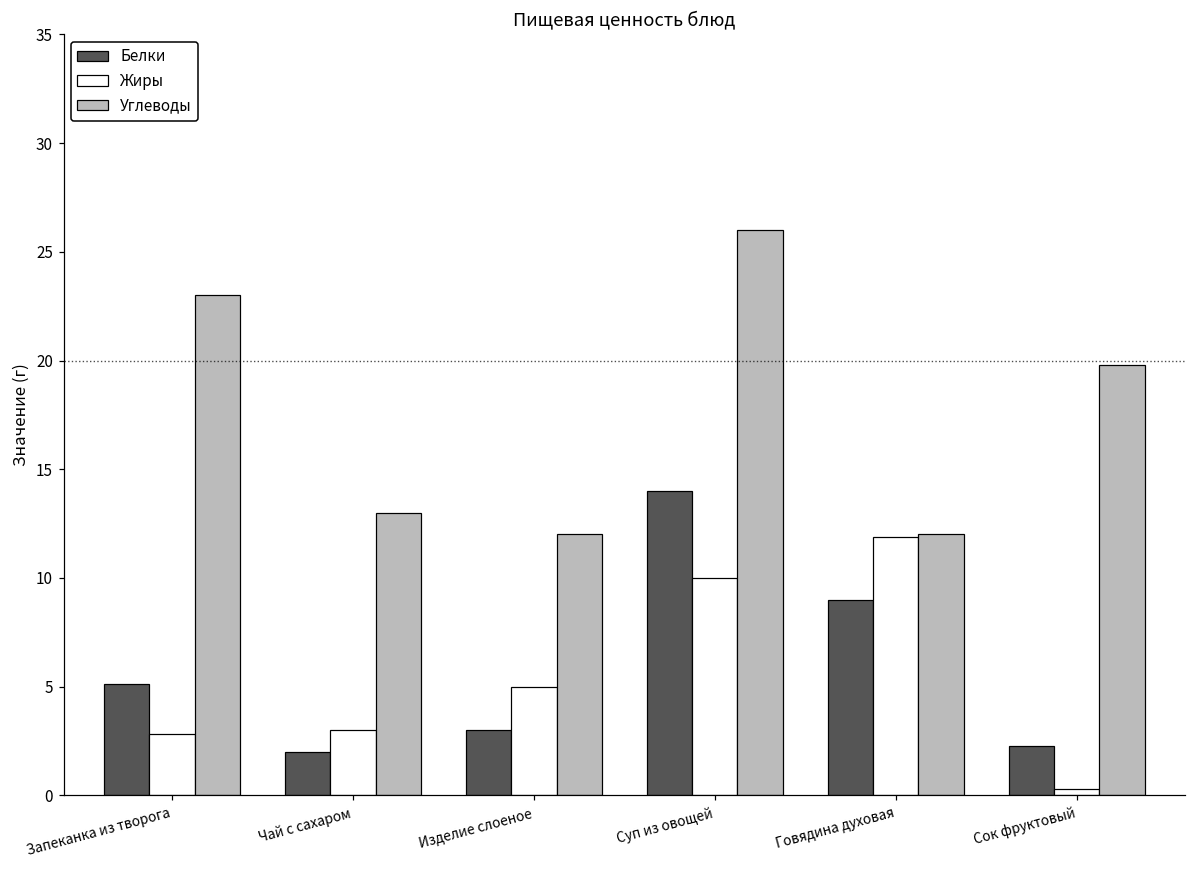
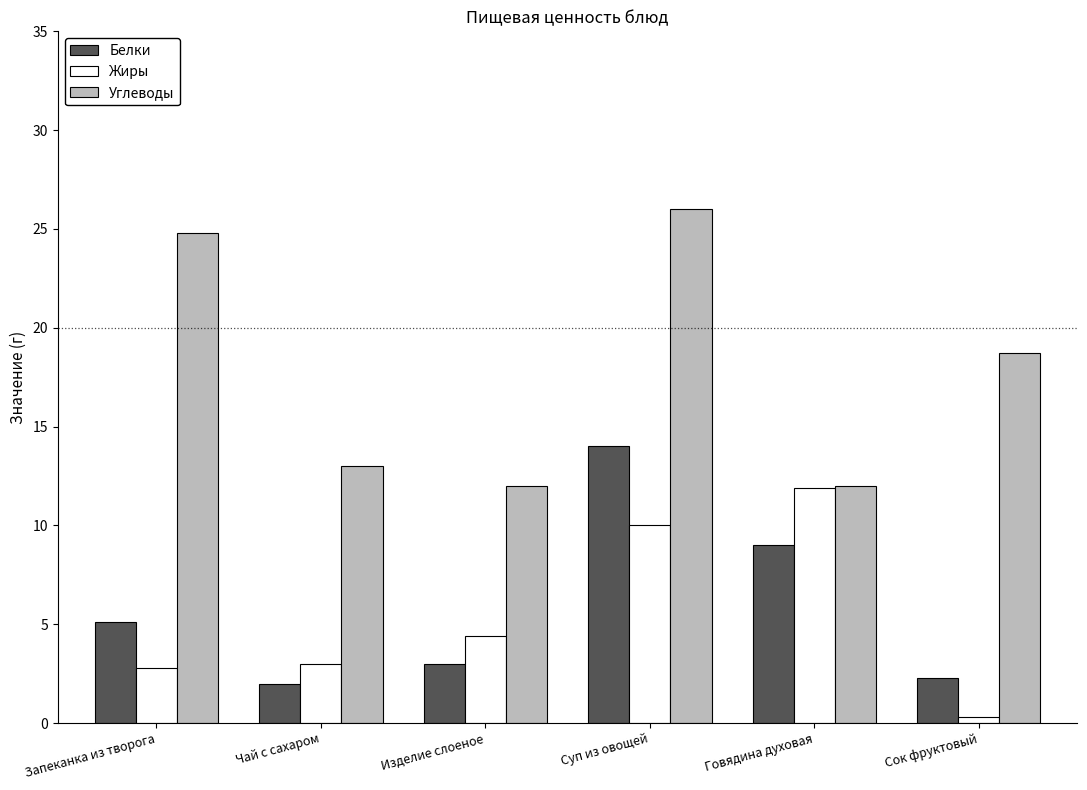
Углеводы, Запеканка из творога: 23.0 -> 24.8
Жиры, Изделие слоеное: 5.0 -> 4.4
Углеводы, Сок фруктовый: 19.8 -> 18.7
